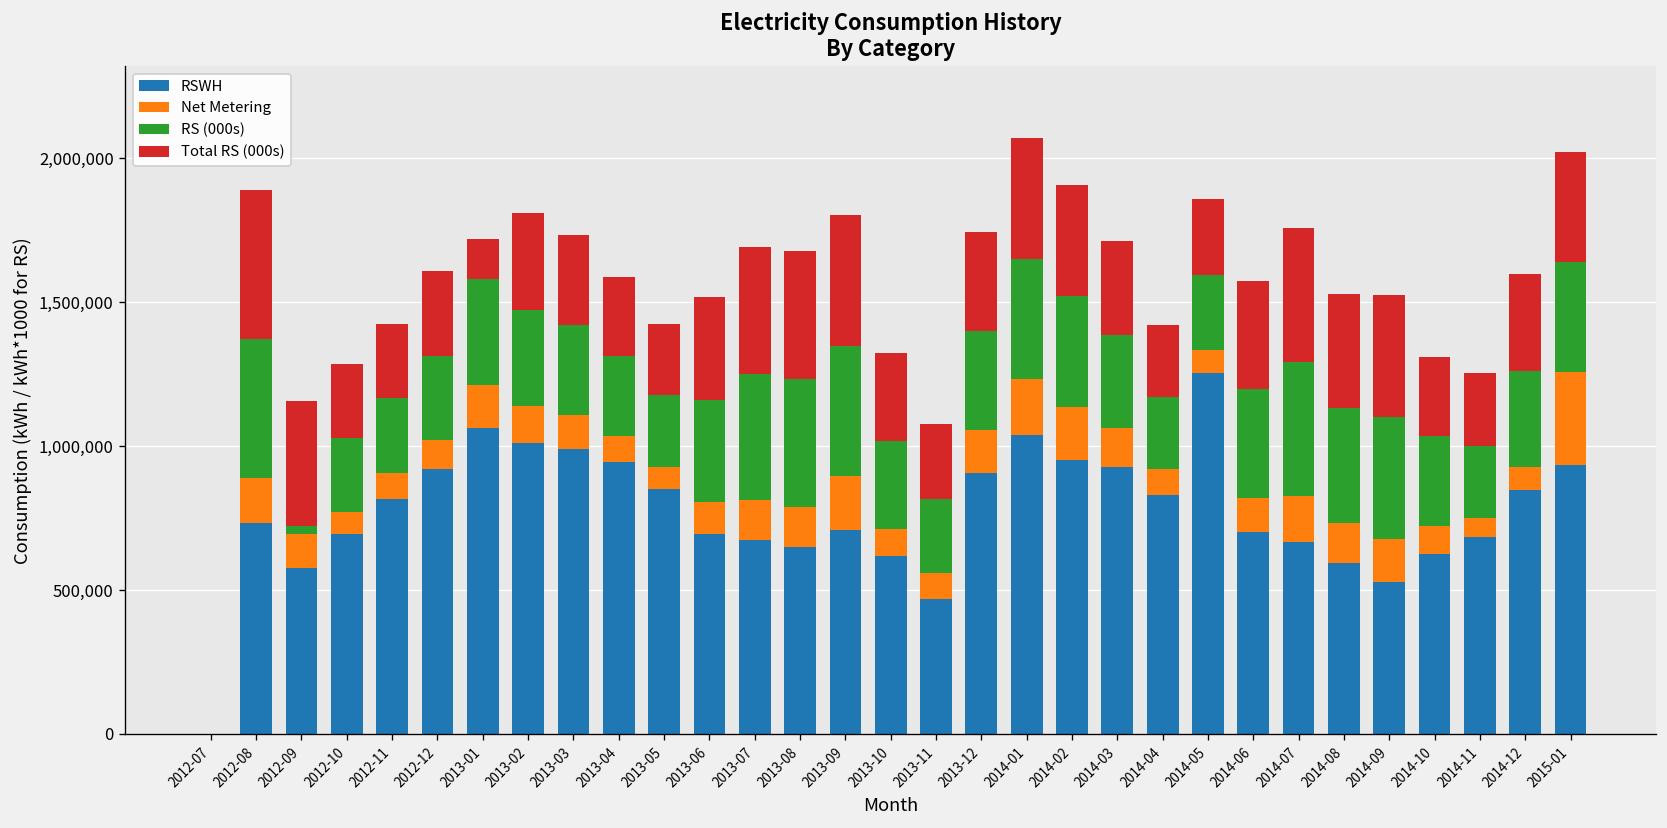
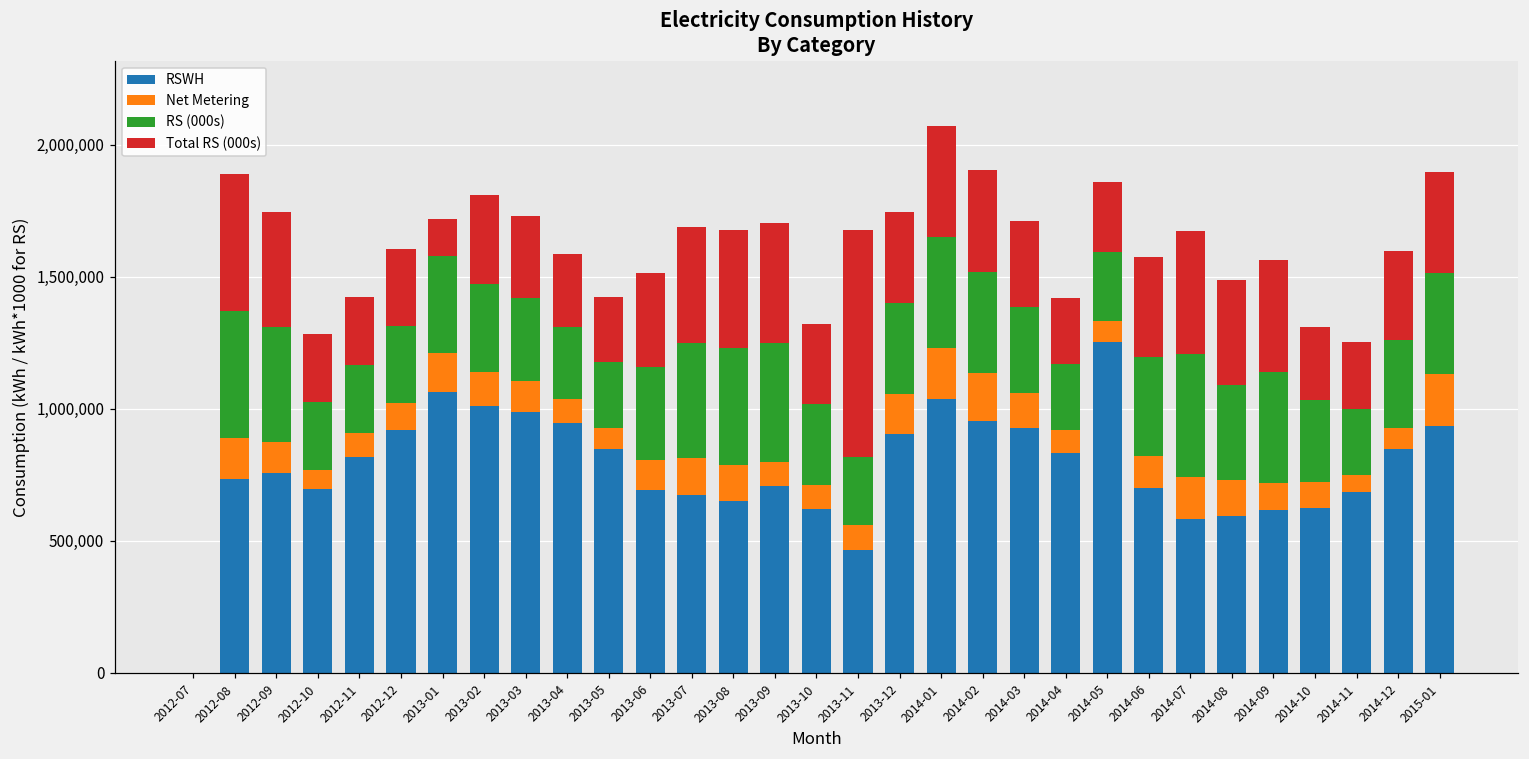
RSWH, 2012-09: 580,000 -> 760,000
RS (000s), 2012-09: 30,000 -> 440,000
Net Metering, 2013-09: 190,000 -> 90,000
Total RS (000s), 2013-11: 260,000 -> 860,000
RSWH, 2014-07: 670,000 -> 580,000
RS (000s), 2014-08: 400,000 -> 360,000
RSWH, 2014-09: 530,000 -> 620,000
Net Metering, 2014-09: 150,000 -> 100,000
Net Metering, 2015-01: 320,000 -> 200,000
